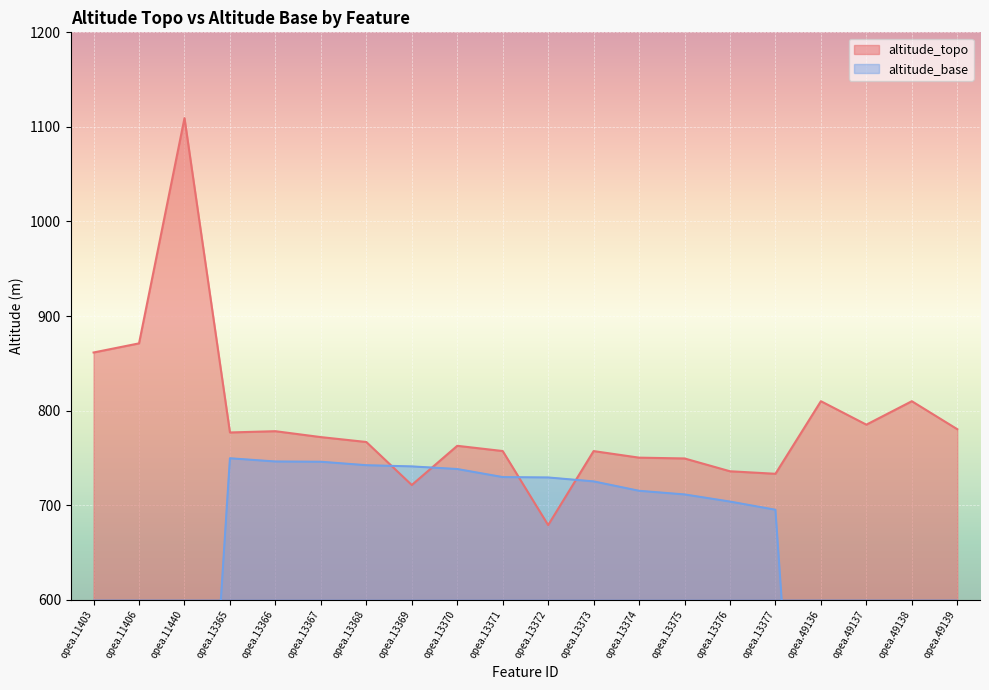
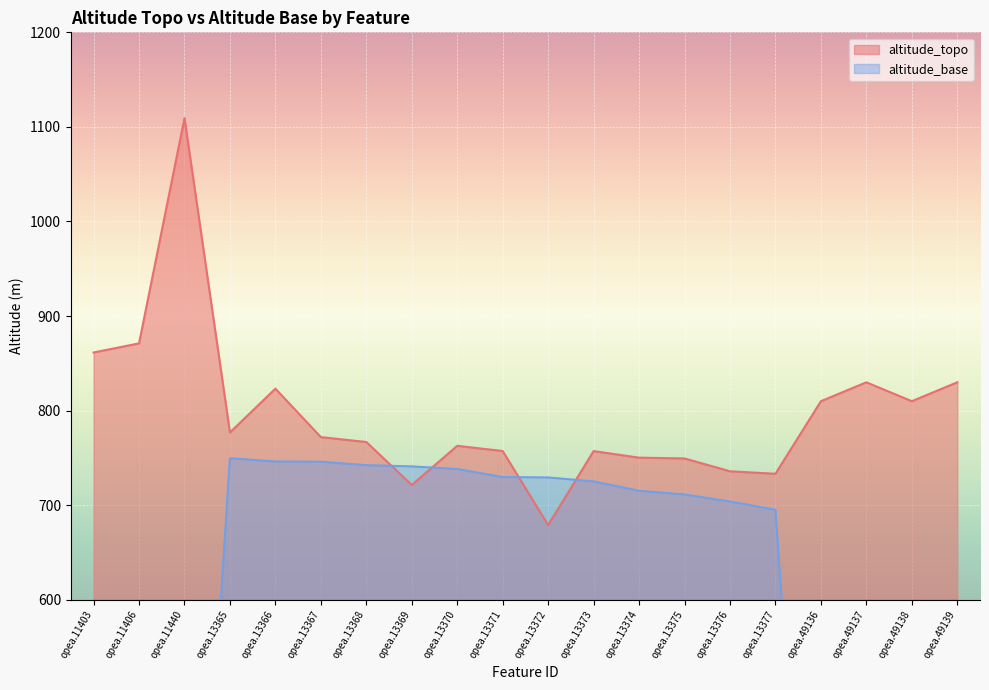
altitude_topo, opea.13366: 780 -> 820
altitude_topo, opea.49137: 790 -> 830
altitude_topo, opea.49139: 780 -> 830
